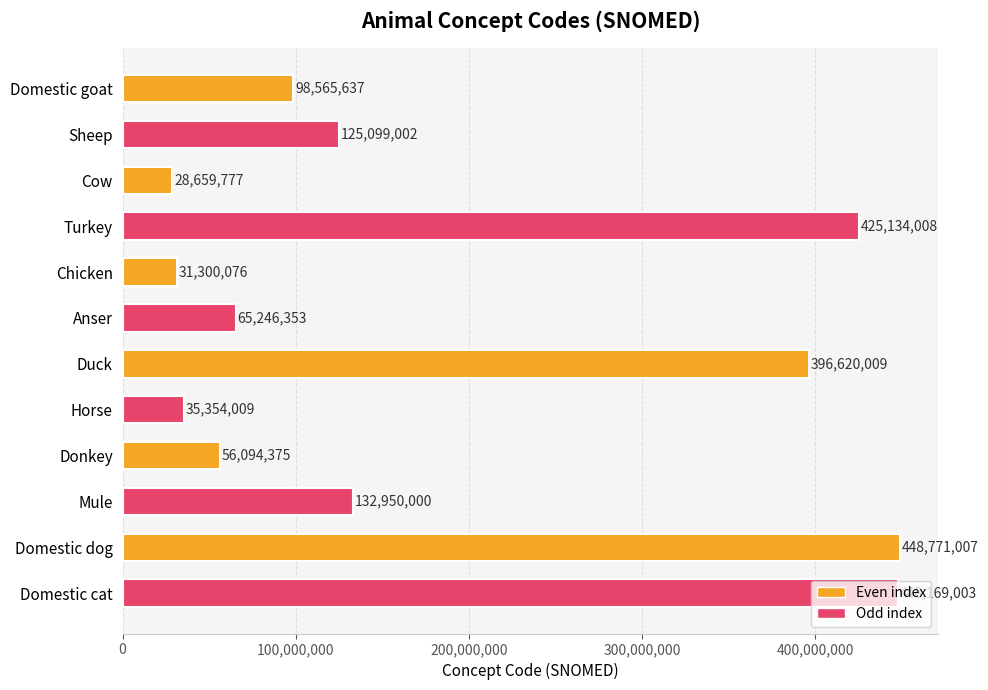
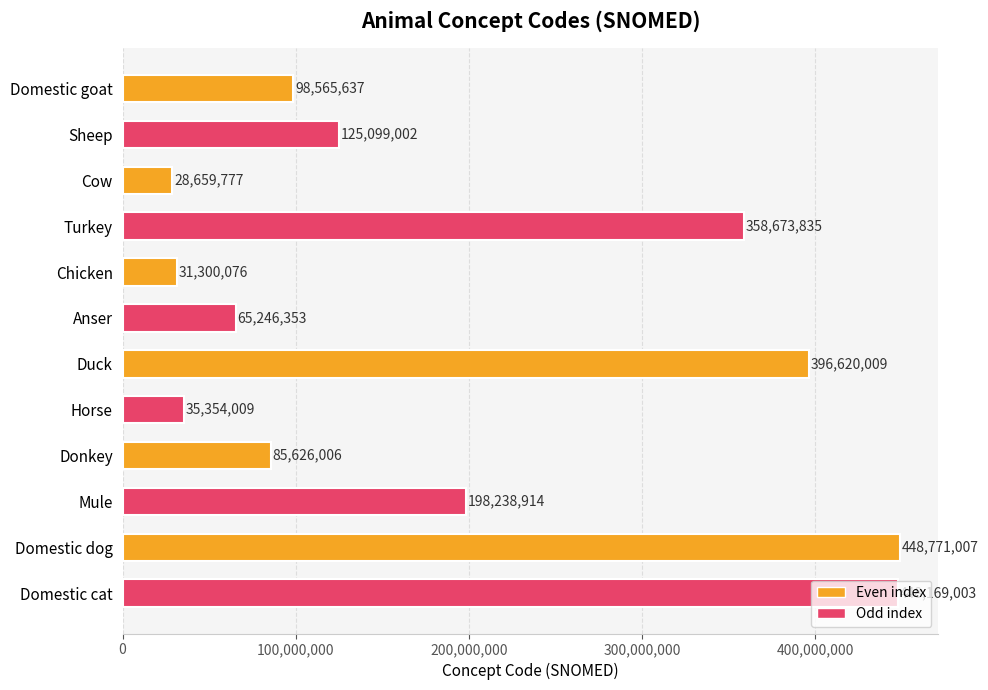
Turkey: 425,134,008 -> 358,673,835
Donkey: 56,094,375 -> 85,626,006
Mule: 132,950,000 -> 198,238,914
